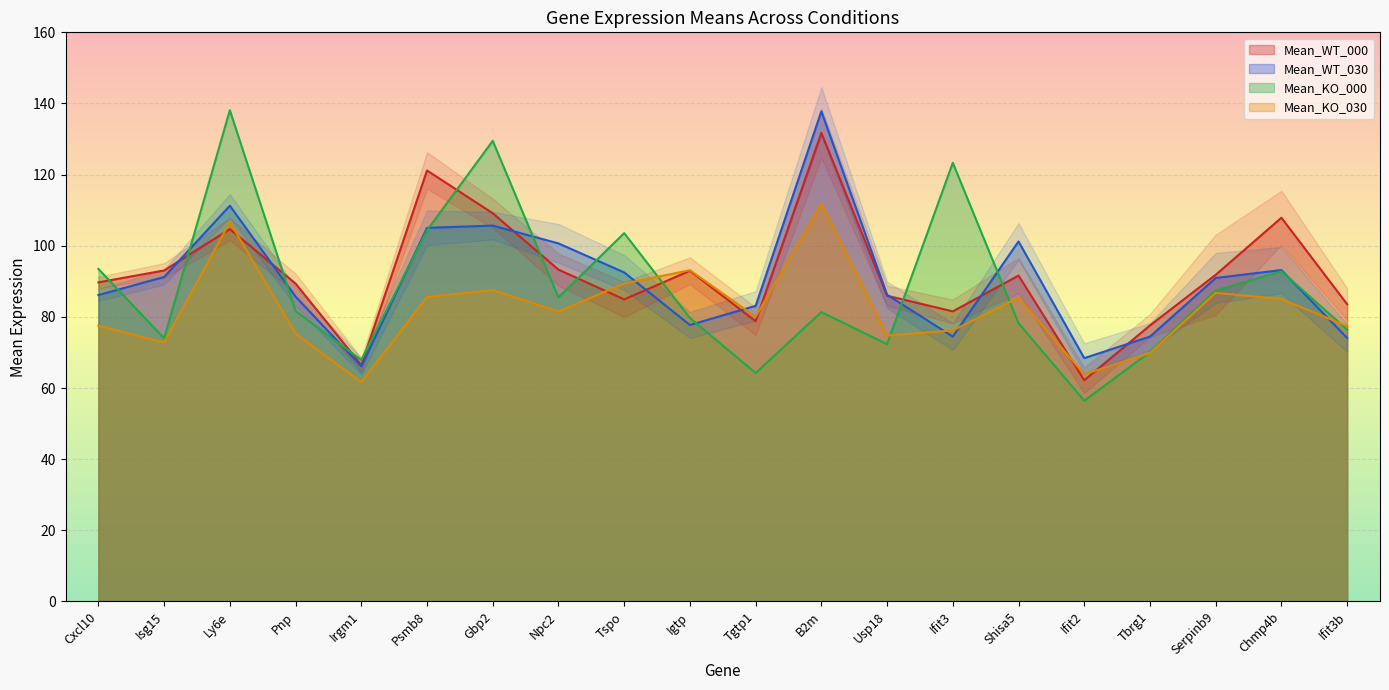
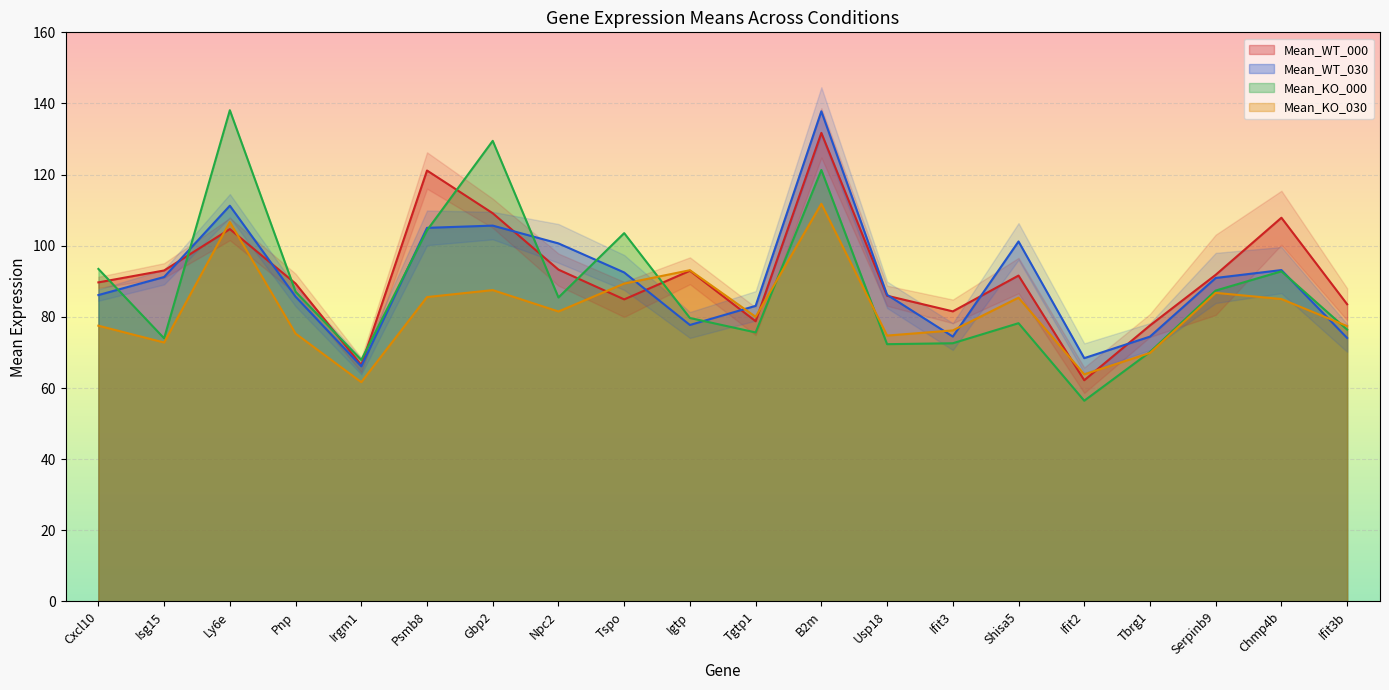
Mean_KO_000, Pnp: 82 -> 87
Mean_KO_000, Tgtp1: 64 -> 76
Mean_KO_000, B2m: 81 -> 121
Mean_KO_000, Ifit3: 123 -> 73
